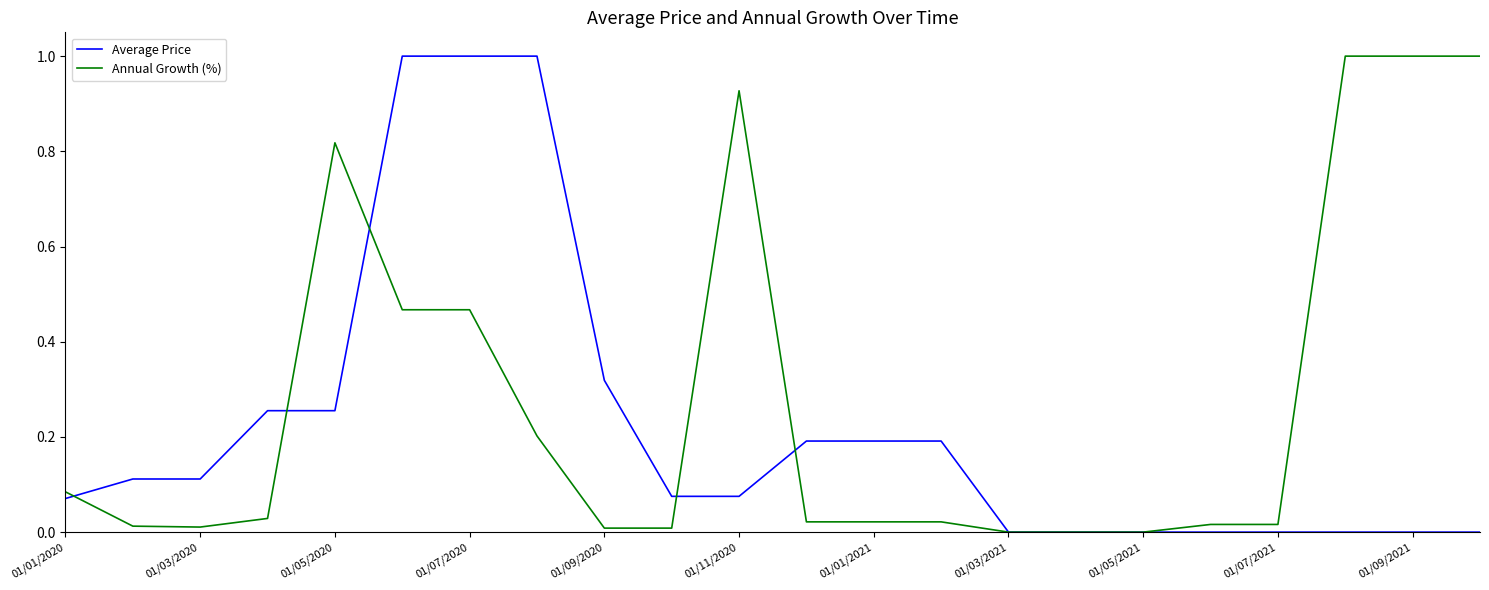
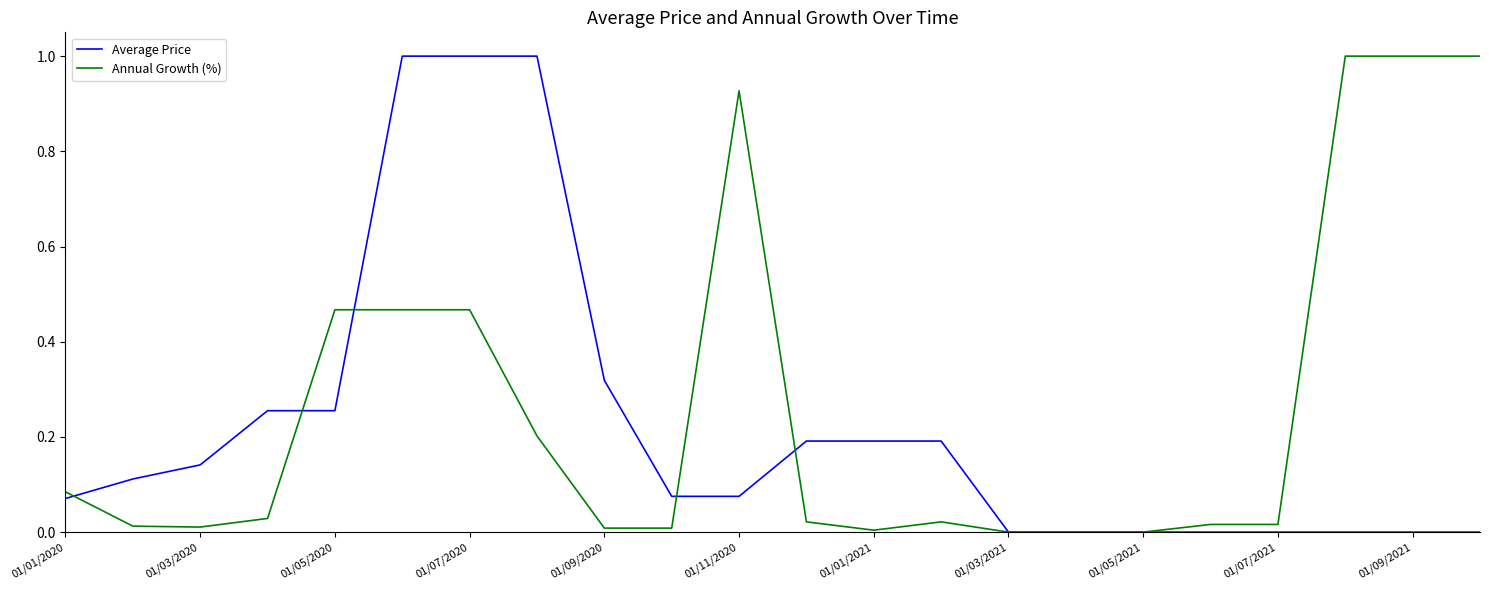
Average Price, 01/03/2020: 0.11 -> 0.14
Annual Growth (%), 01/05/2020: 0.82 -> 0.47
Annual Growth (%), 01/01/2021: 0.02 -> 0.00
